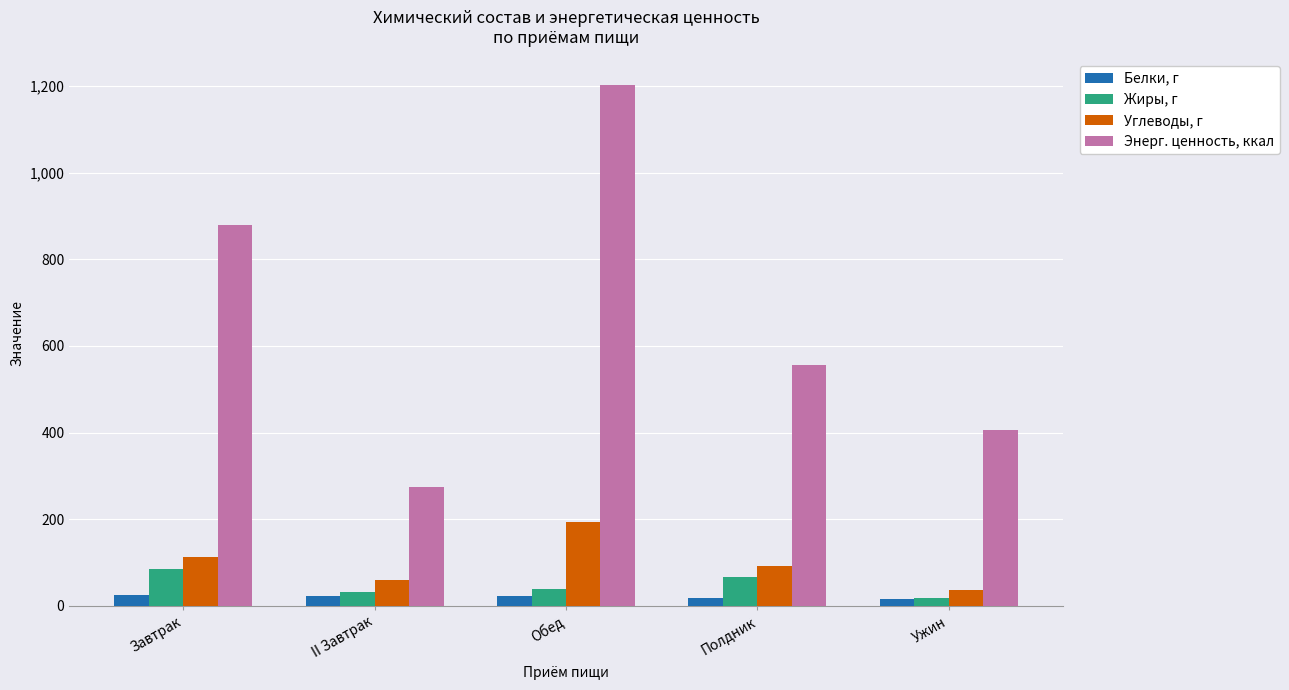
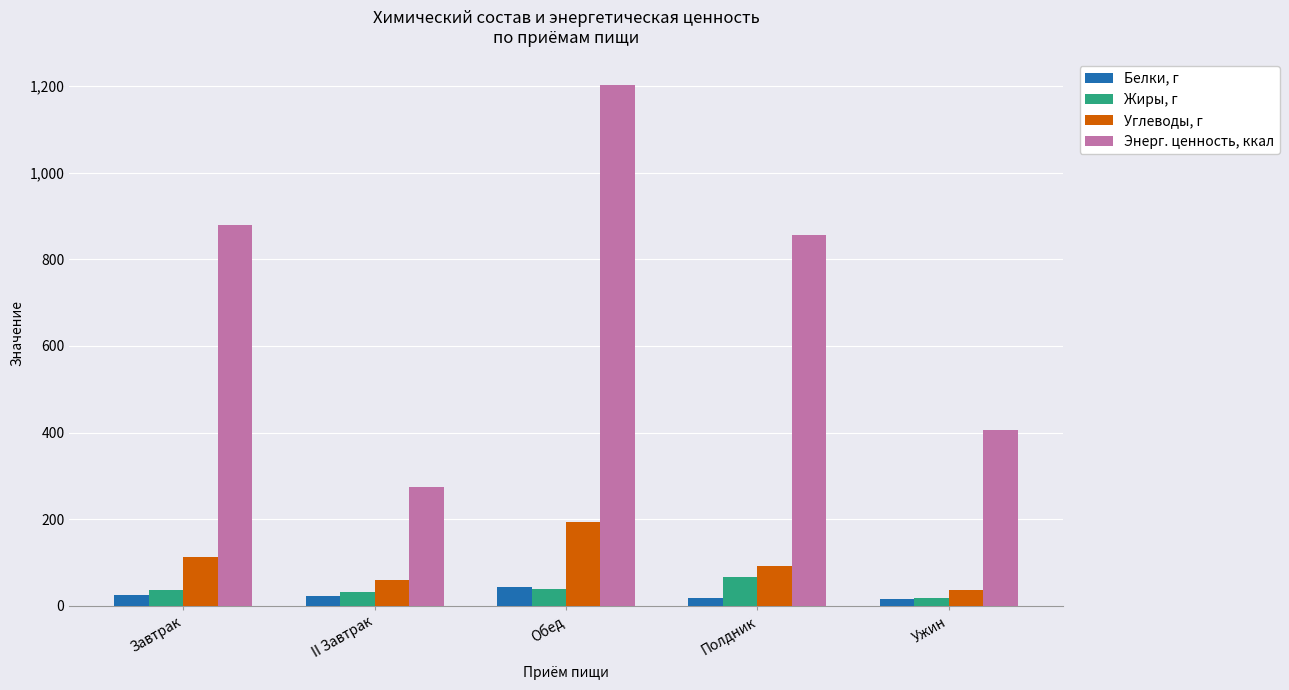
Жиры, г, Завтрак: 90 -> 40
Белки, г, Обед: 20 -> 40
Энерг. ценность, ккал, Полдник: 560 -> 860
